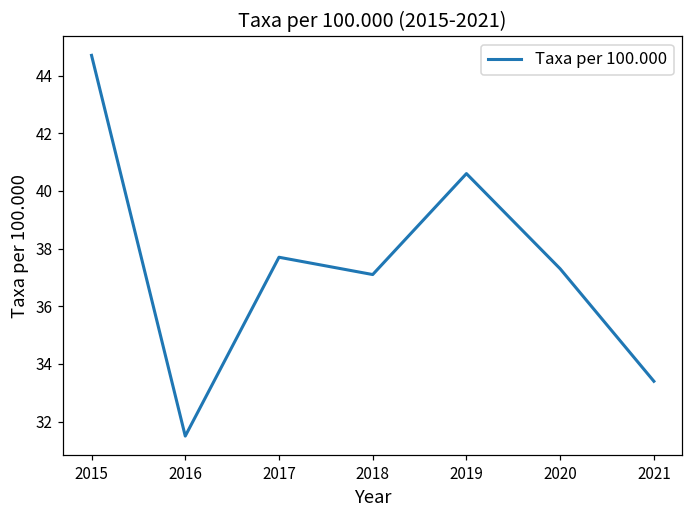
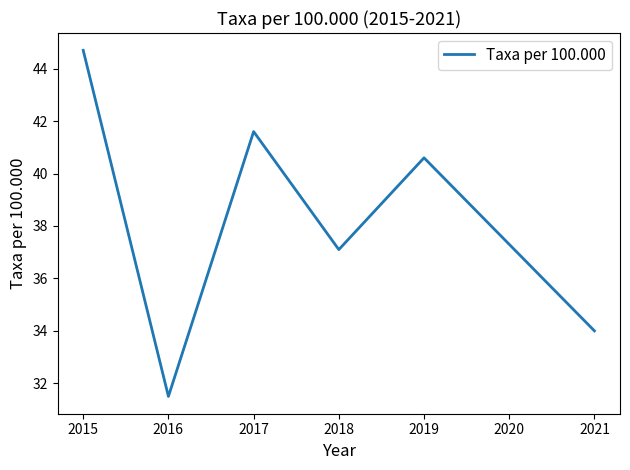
2017: 37.7 -> 41.6
2021: 33.4 -> 34.0
